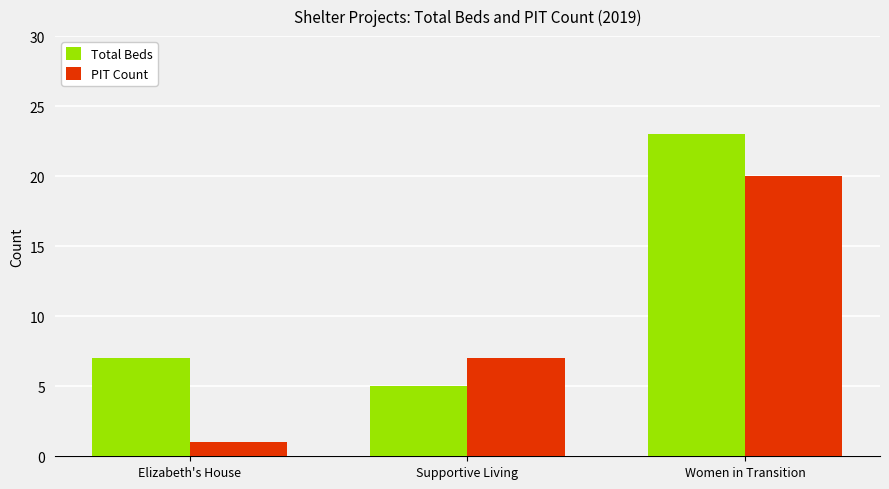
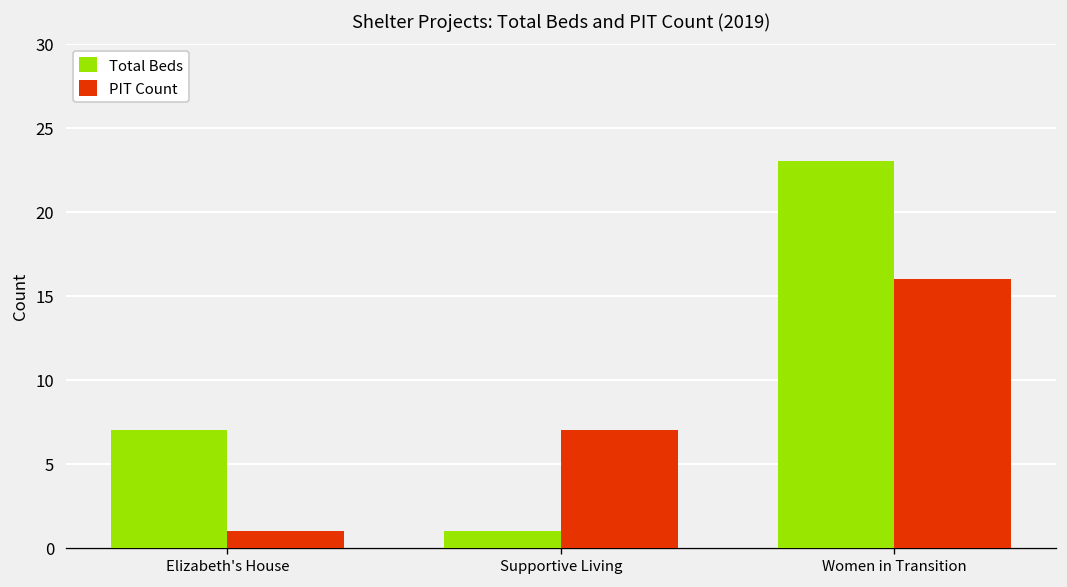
Total Beds, Supportive Living: 5 -> 1
PIT Count, Women in Transition: 20 -> 16
